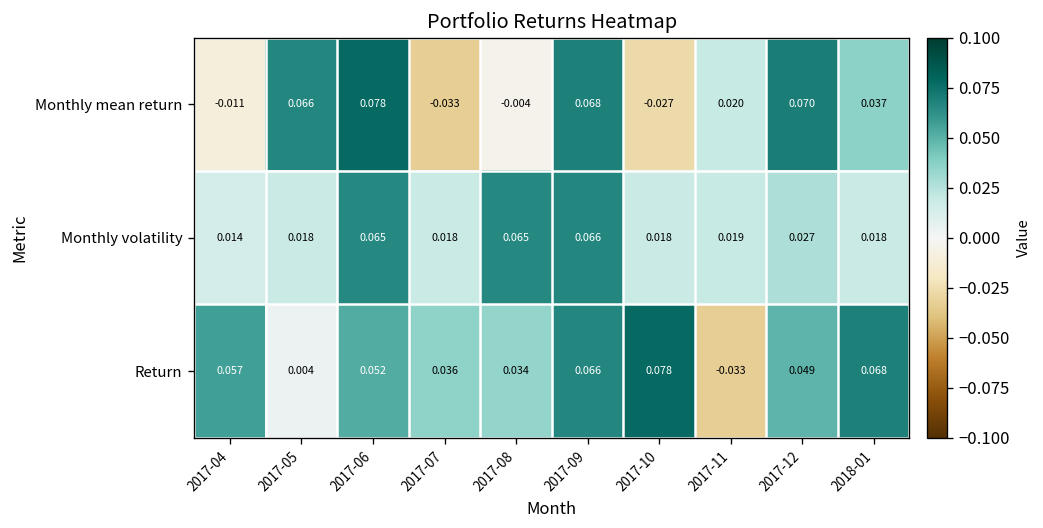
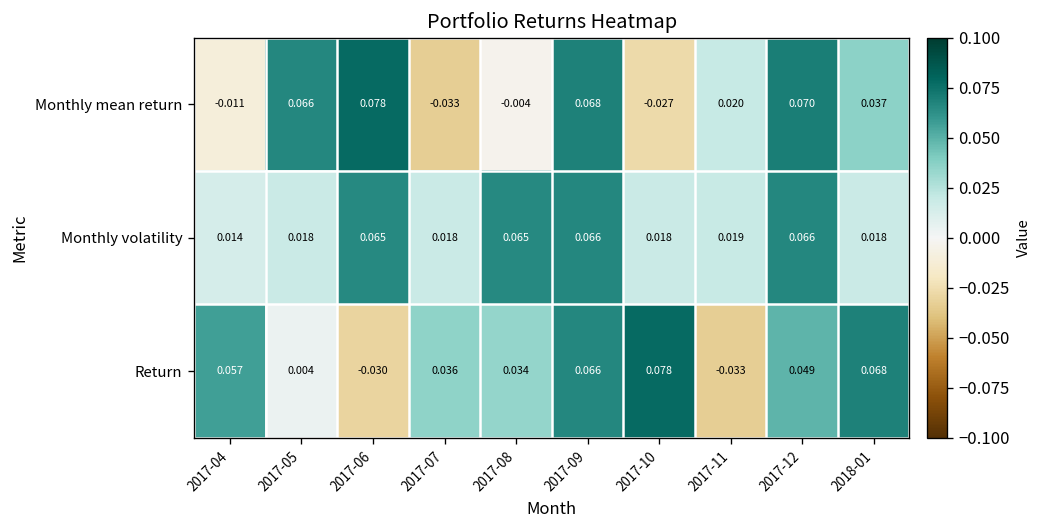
Monthly volatility, 2017-12: 0.027 -> 0.066
Return, 2017-06: 0.052 -> -0.030
